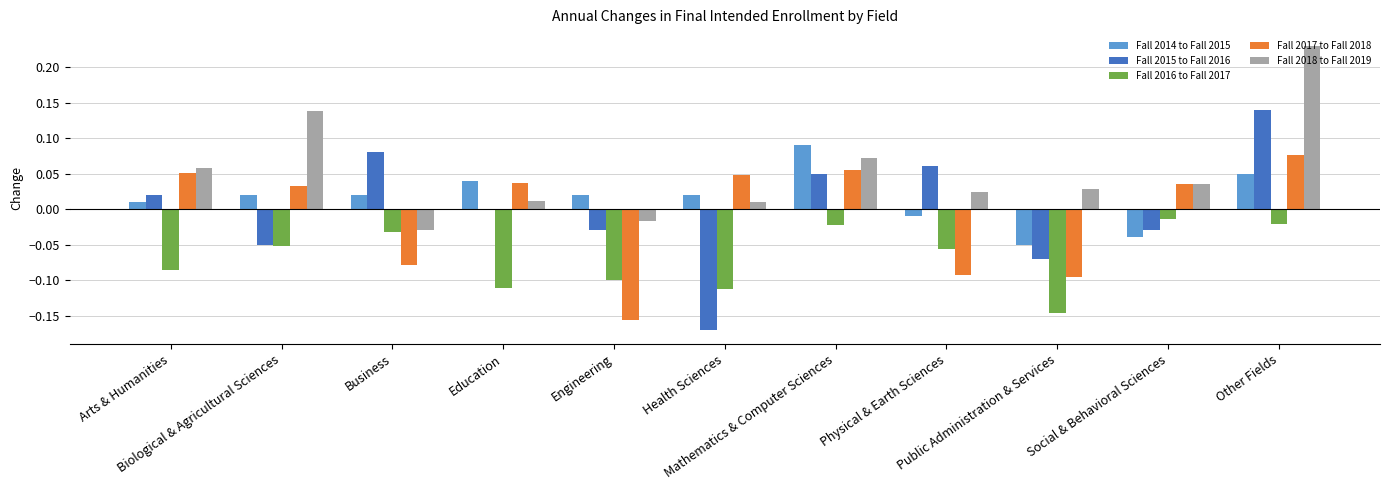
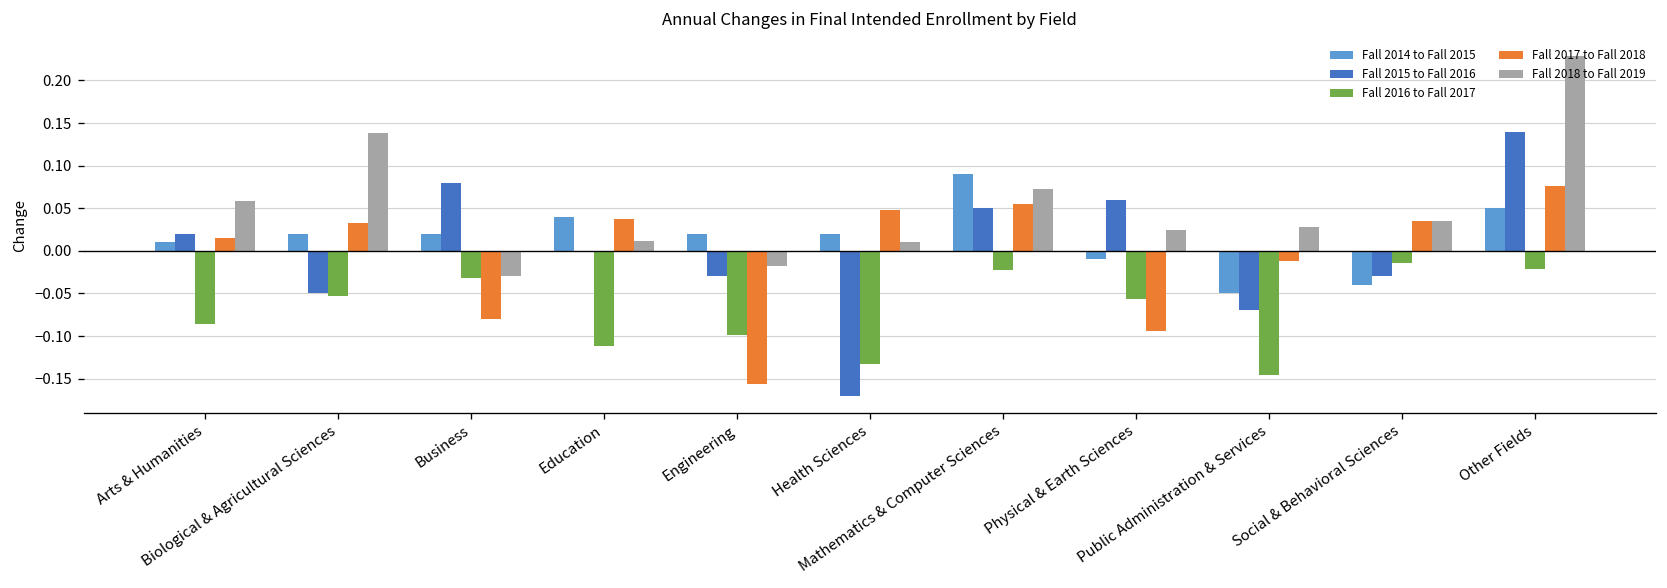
Fall 2017 to Fall 2018, Arts & Humanities: 0.05 -> 0.01
Fall 2016 to Fall 2017, Health Sciences: -0.11 -> -0.13
Fall 2017 to Fall 2018, Public Administration & Services: -0.10 -> -0.01
